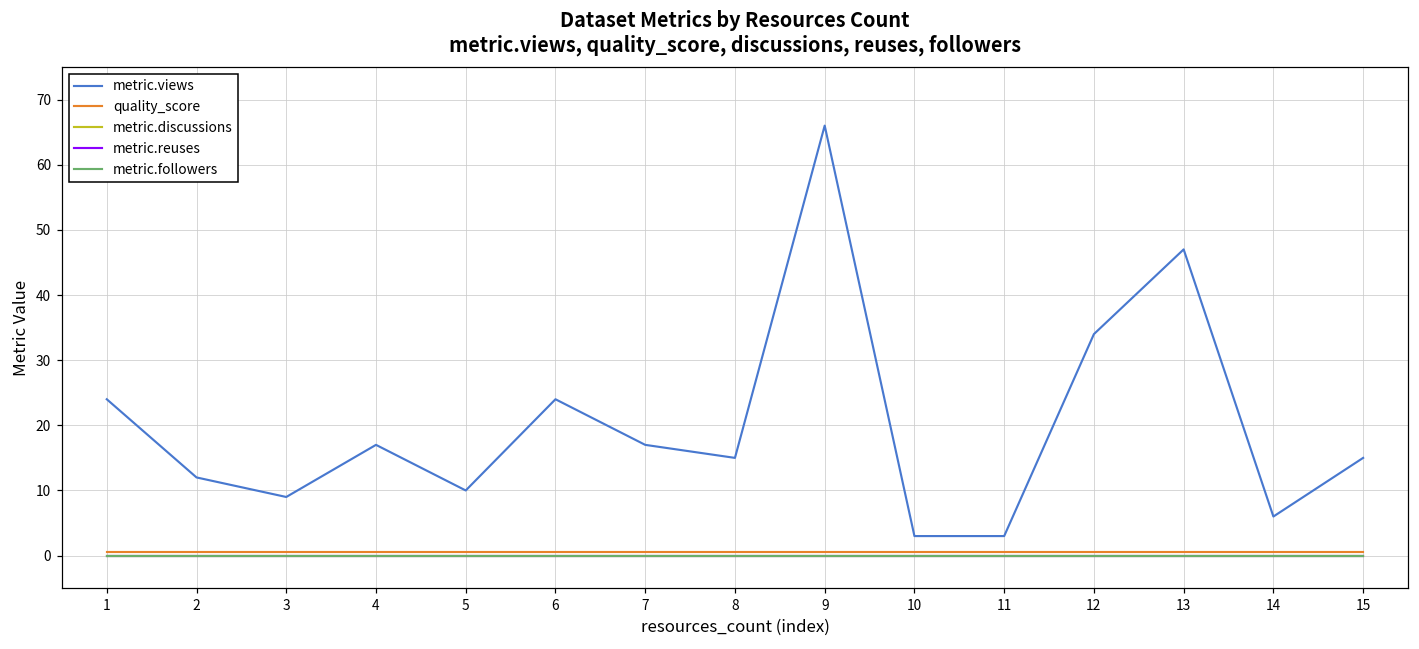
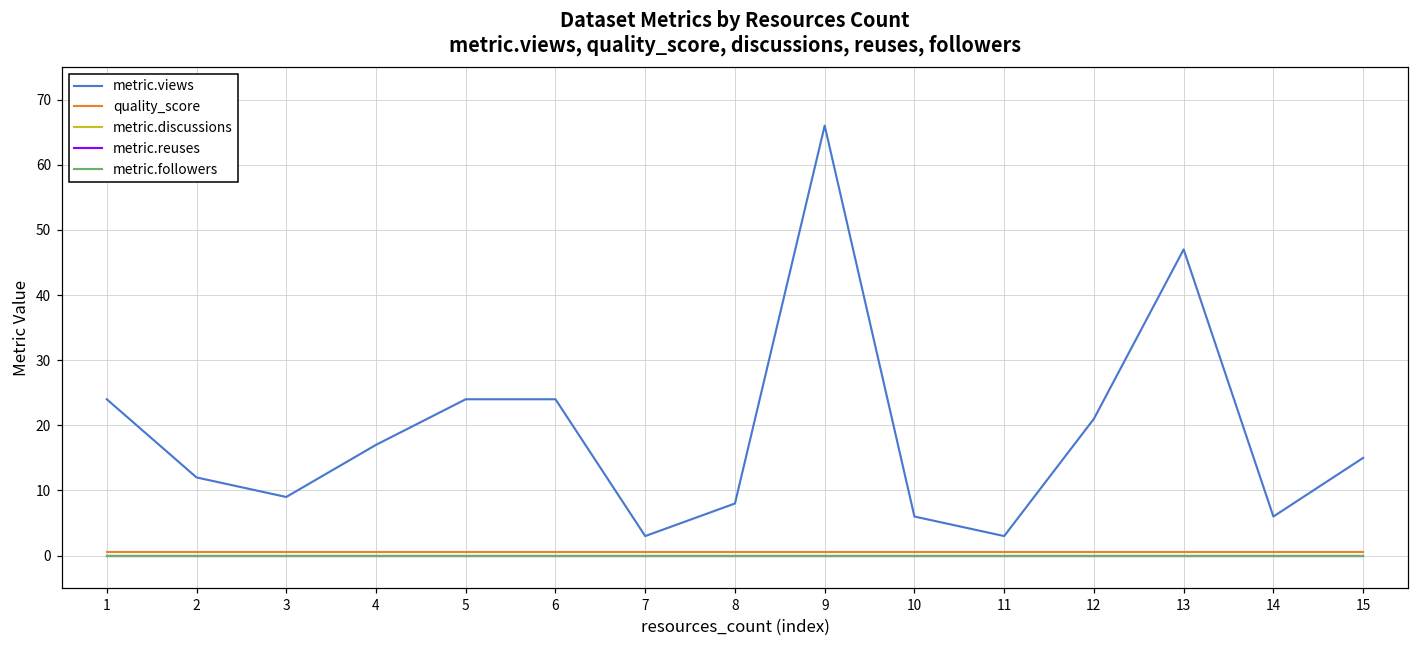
metric.views, 5: 10 -> 24
metric.views, 7: 17 -> 3
metric.views, 8: 15 -> 8
metric.views, 10: 3 -> 6
metric.views, 12: 34 -> 21
